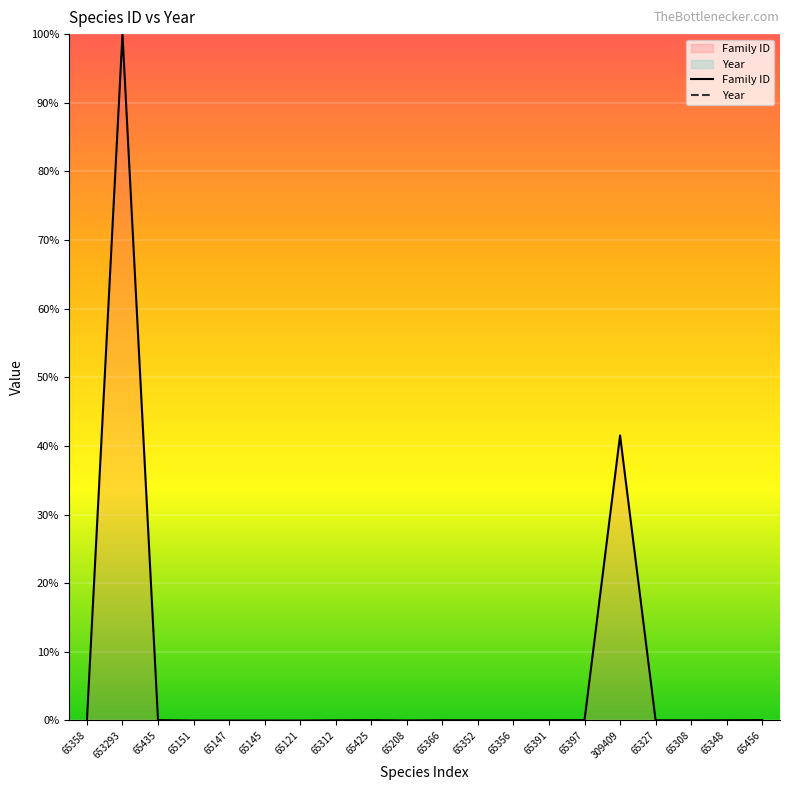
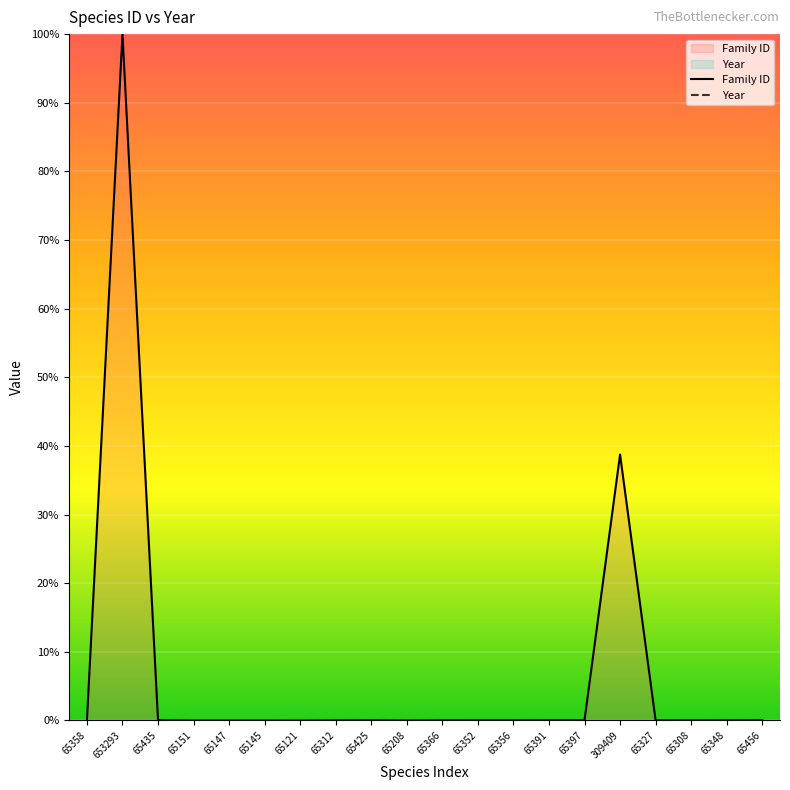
309409: 42% -> 39%
